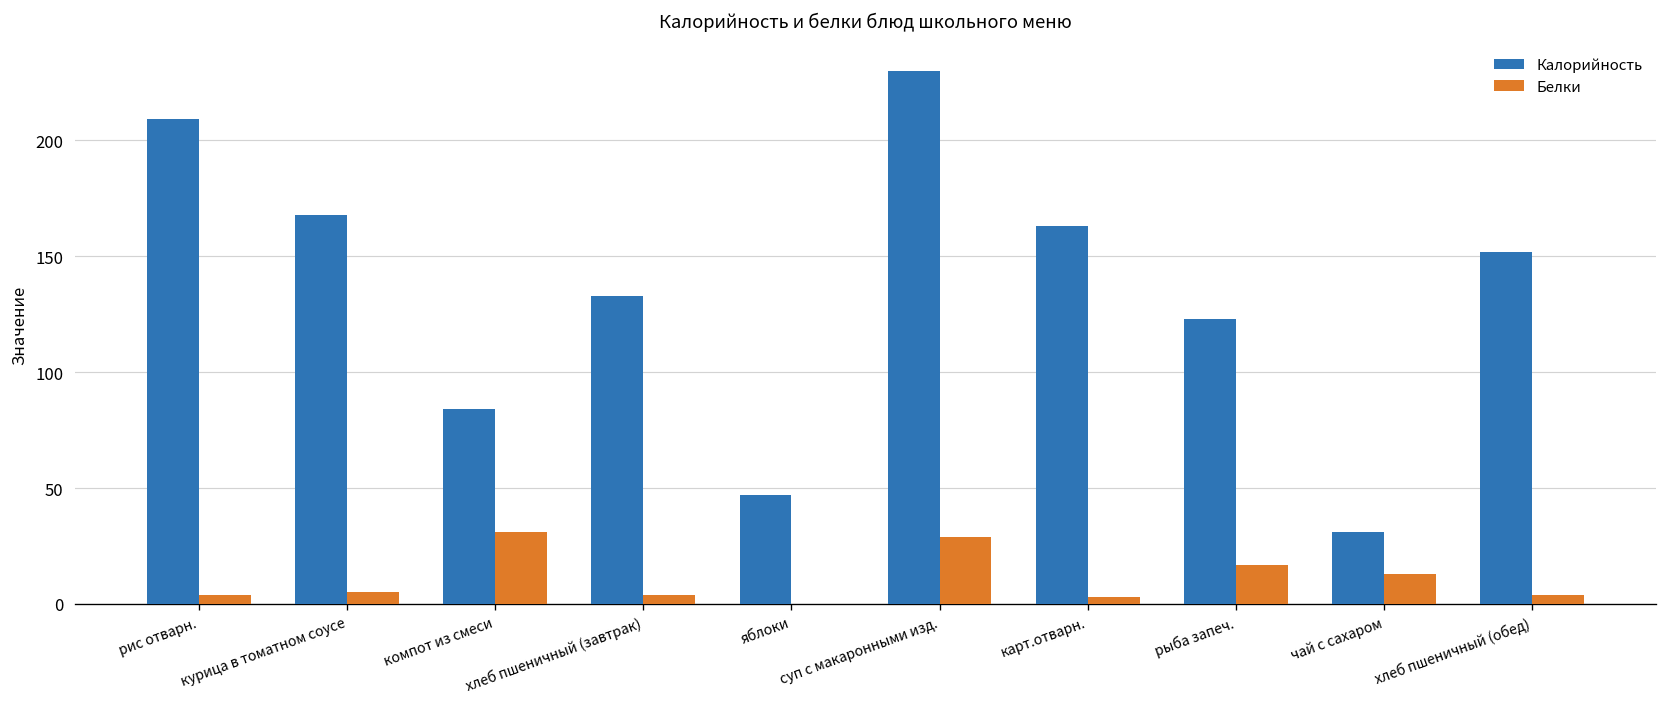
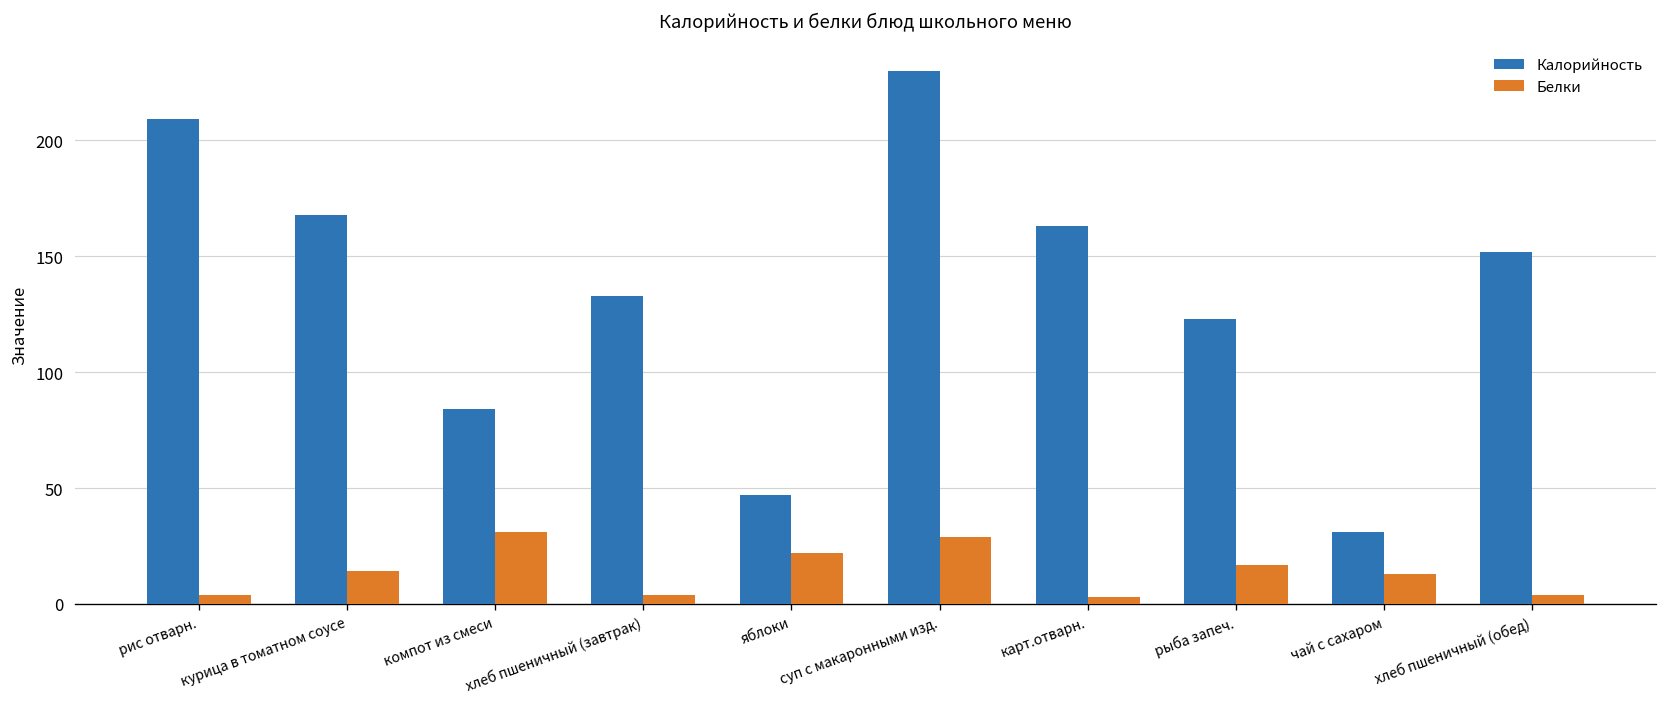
Белки, курица в томатном соусе: 5 -> 14
Белки, яблоки: 0 -> 22
